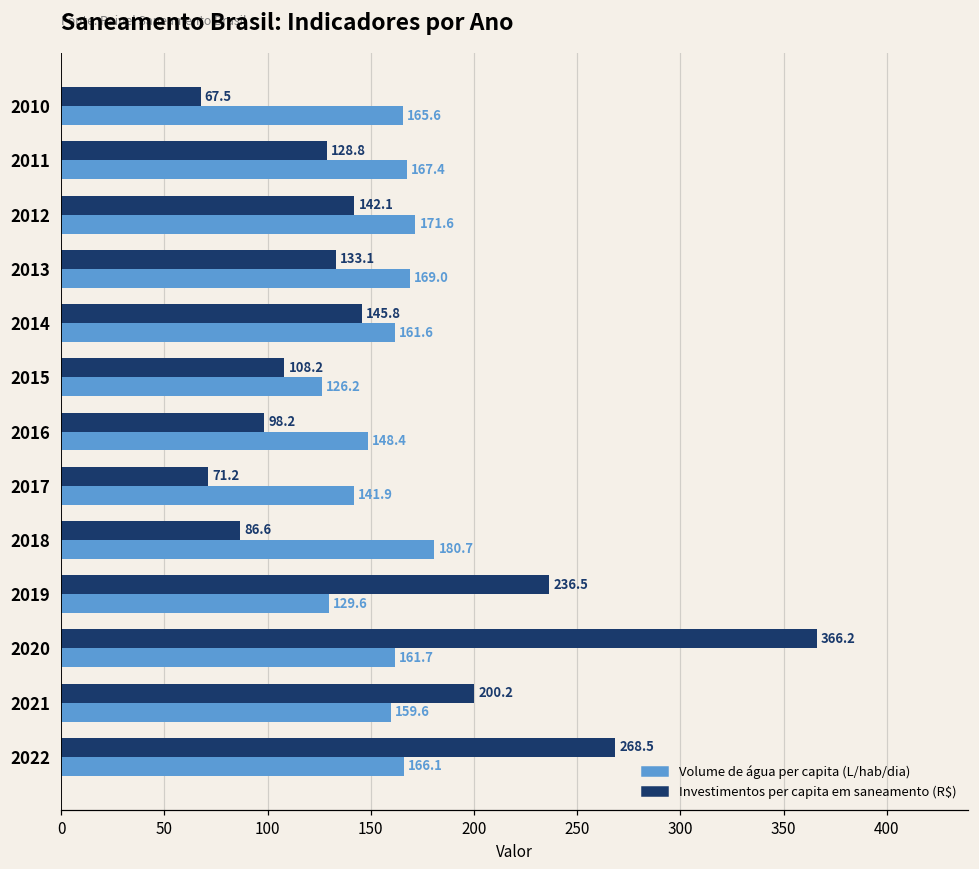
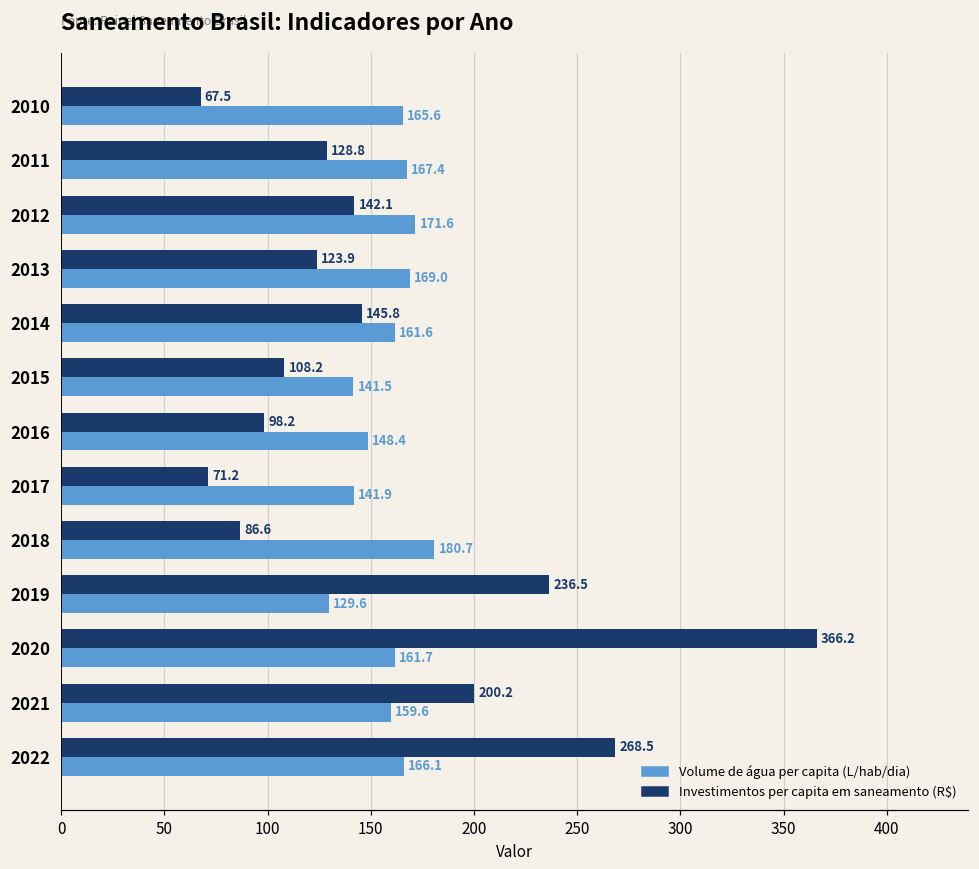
Investimentos per capita em saneamento (R$), 2013: 133.1 -> 123.9
Volume de água per capita (L/hab/dia), 2015: 126.2 -> 141.5
